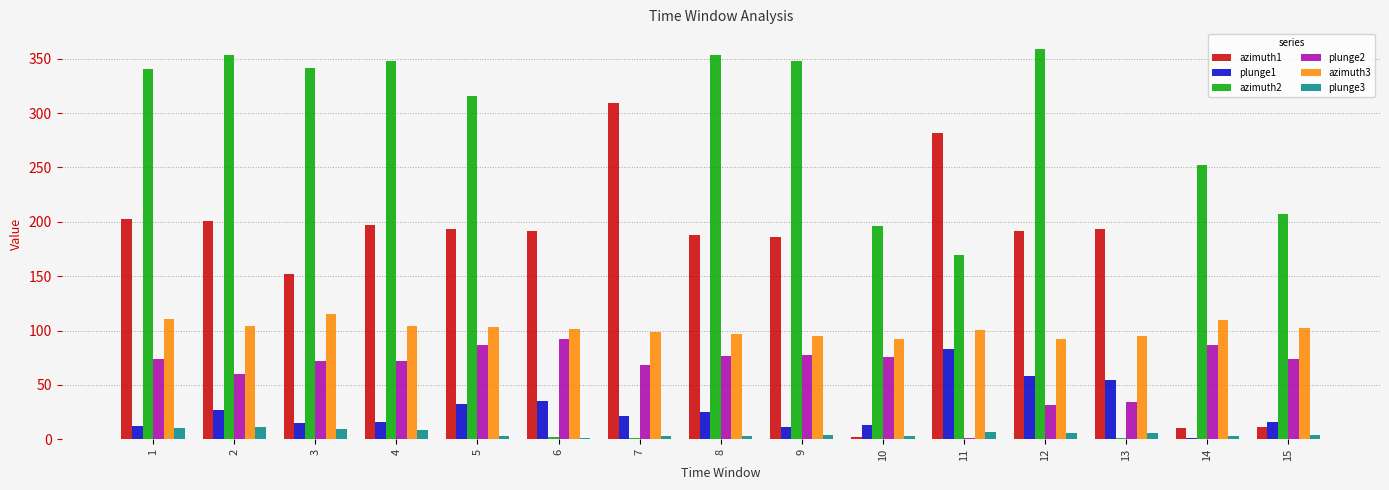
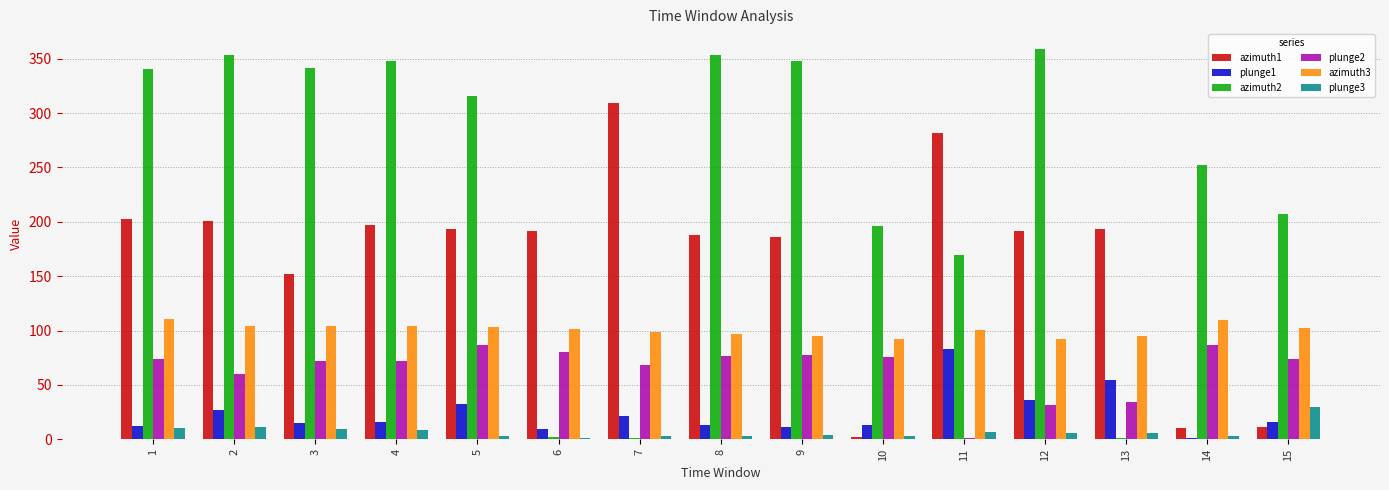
azimuth3, 3: 115 -> 104
plunge1, 6: 35 -> 9
plunge2, 6: 93 -> 81
plunge1, 8: 25 -> 13
plunge1, 12: 58 -> 36
plunge3, 15: 4 -> 29
